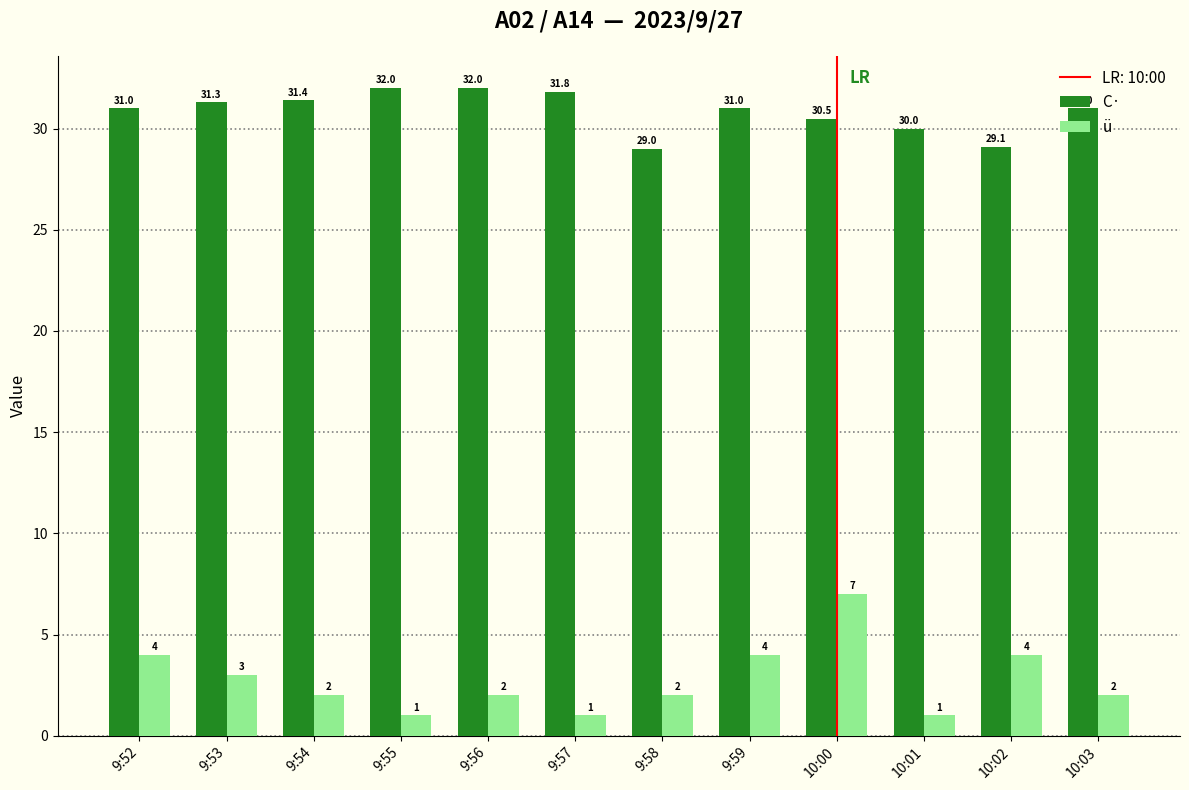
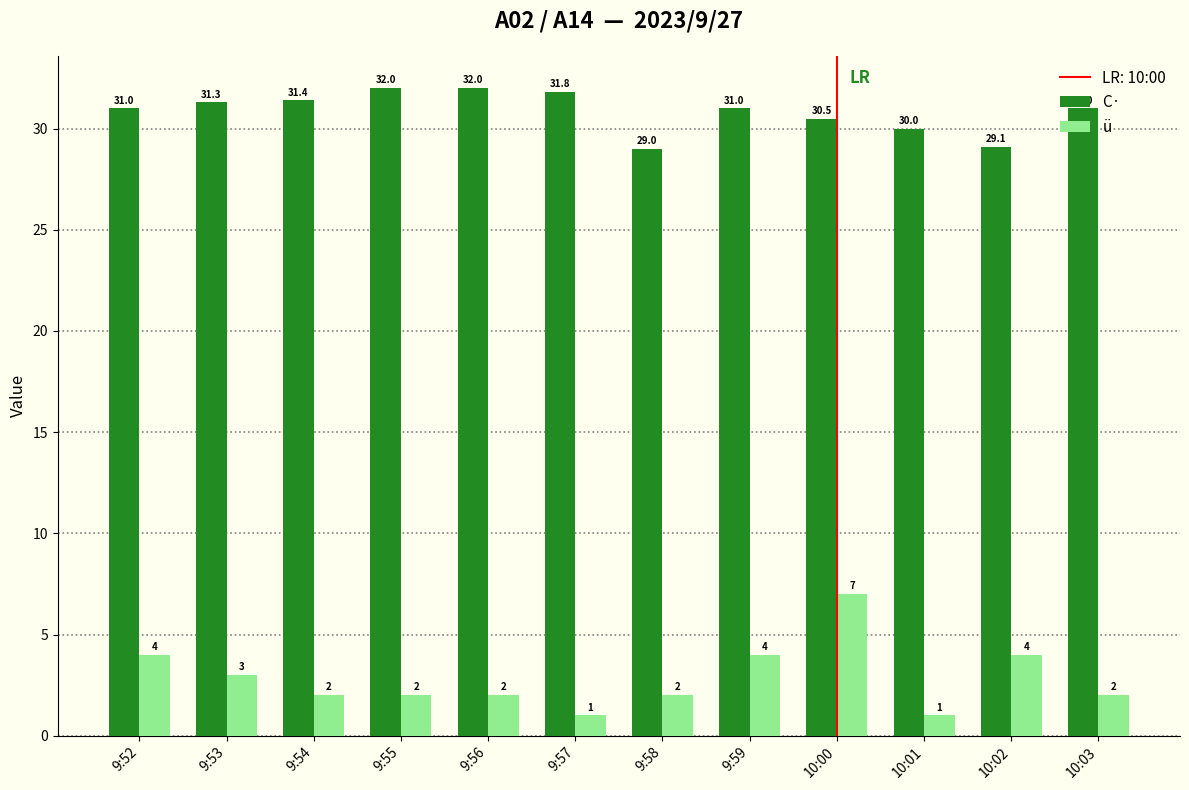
ü, 9:55: 1 -> 2
